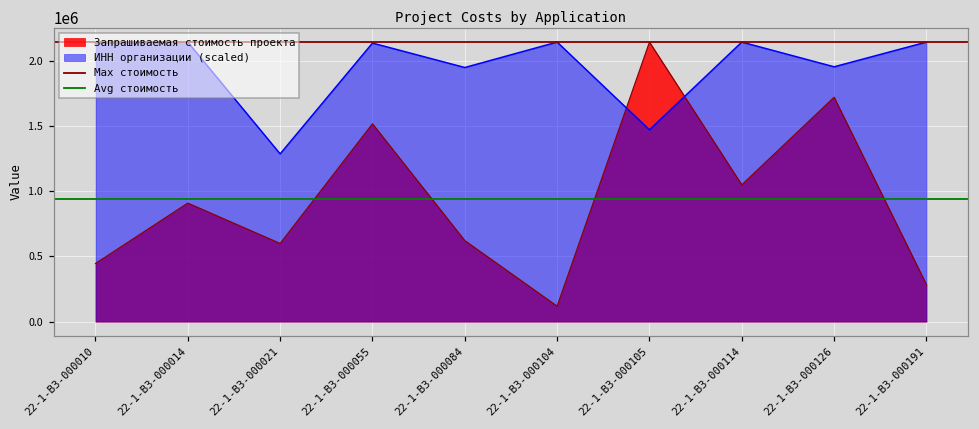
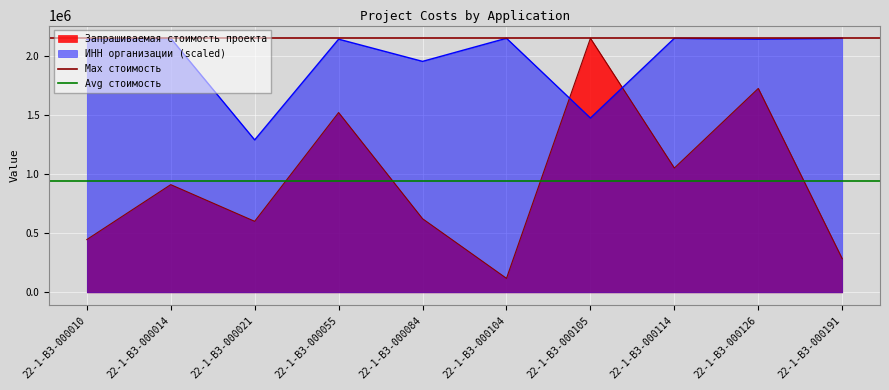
ИНН организации (scaled), 22-1-ВЗ-000126: 1960000 -> 2140000
